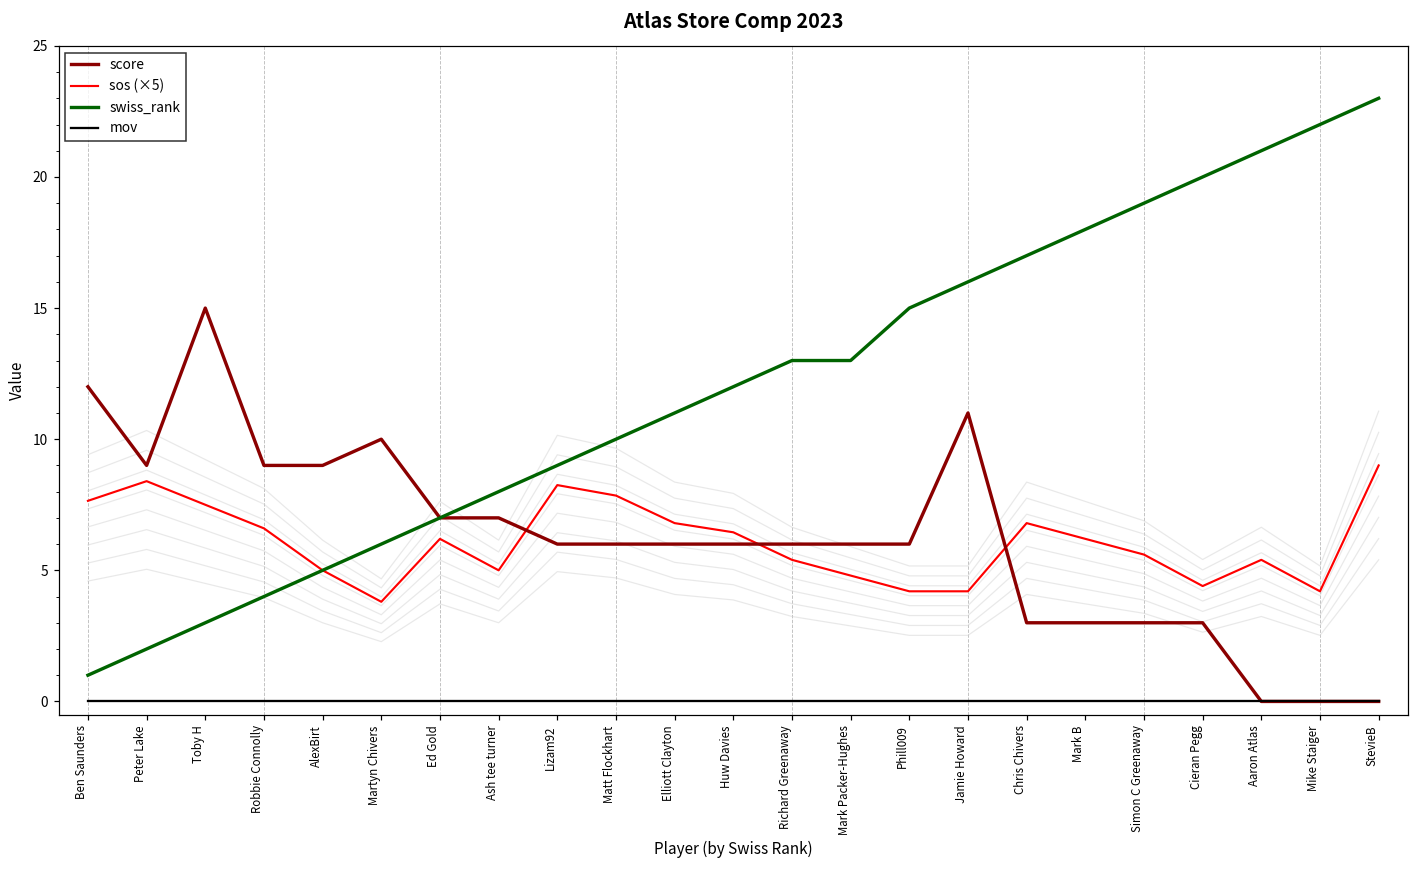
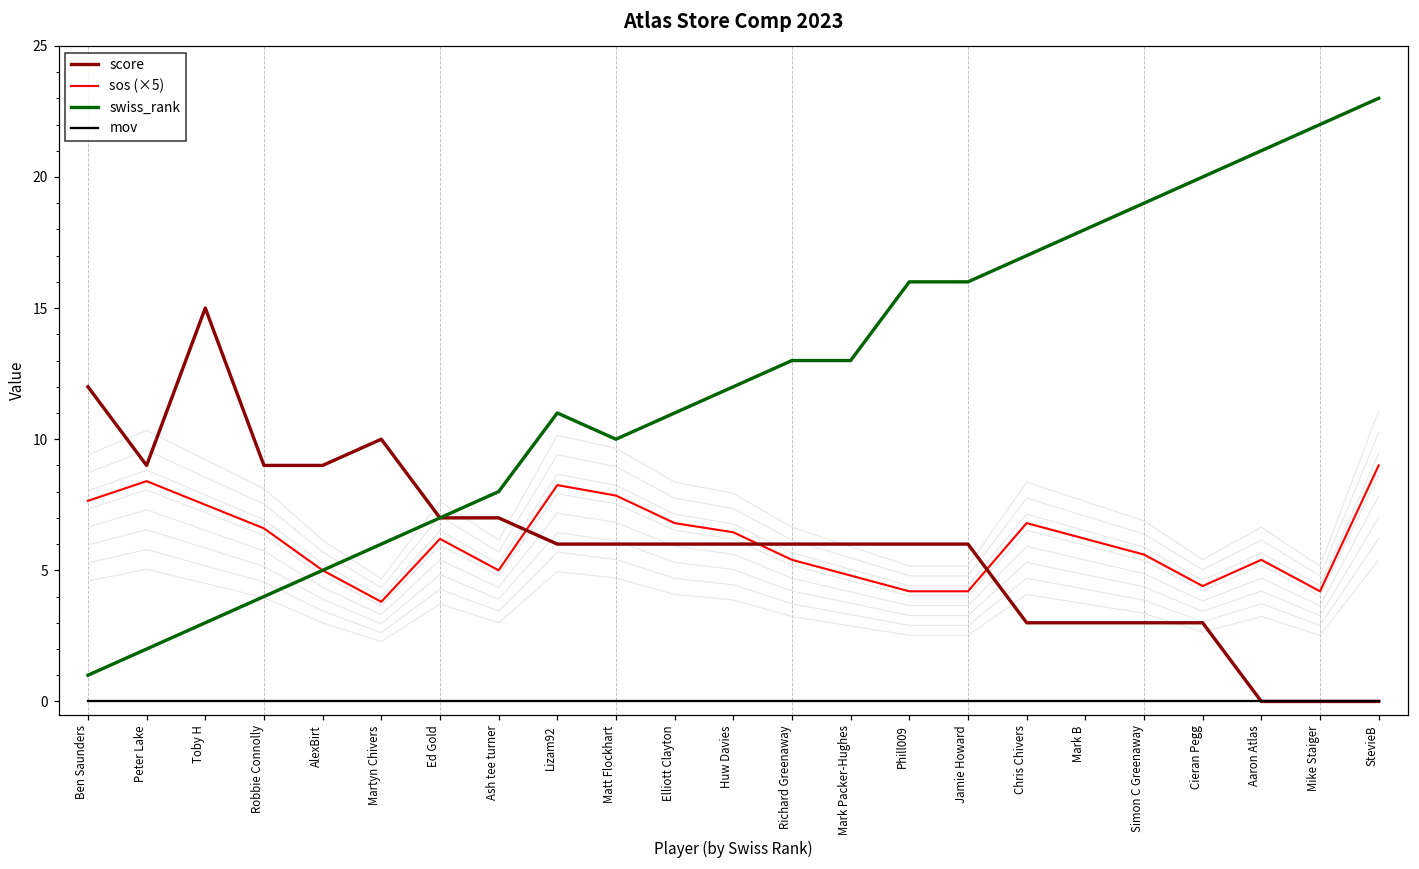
swiss_rank, Lizam92: 9 -> 11
swiss_rank, Phill009: 15 -> 16
score, Jamie Howard: 11 -> 6
